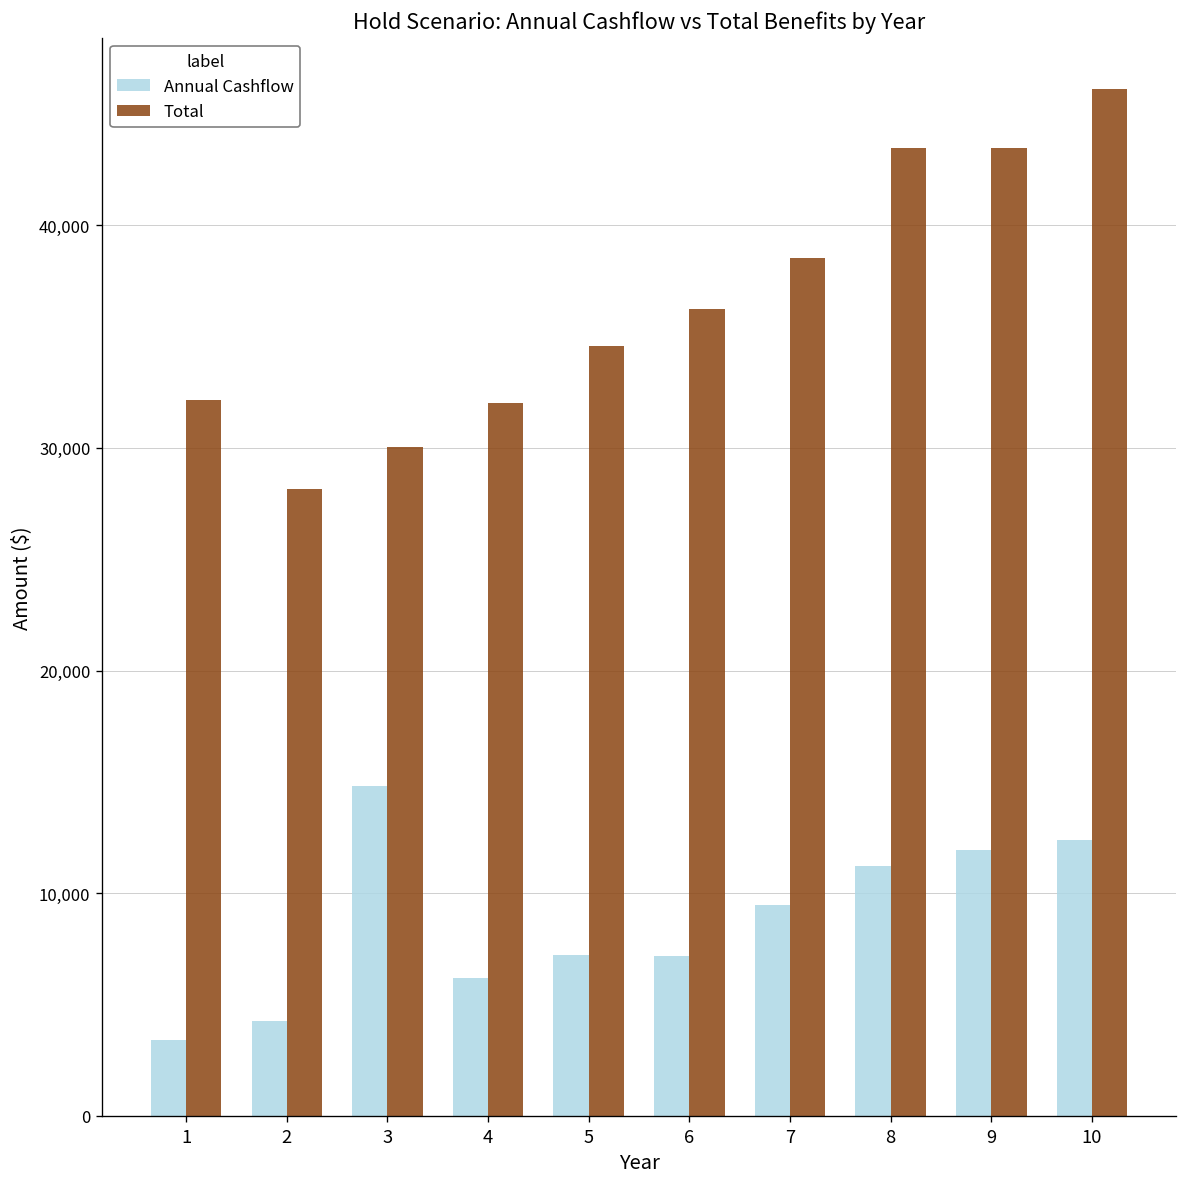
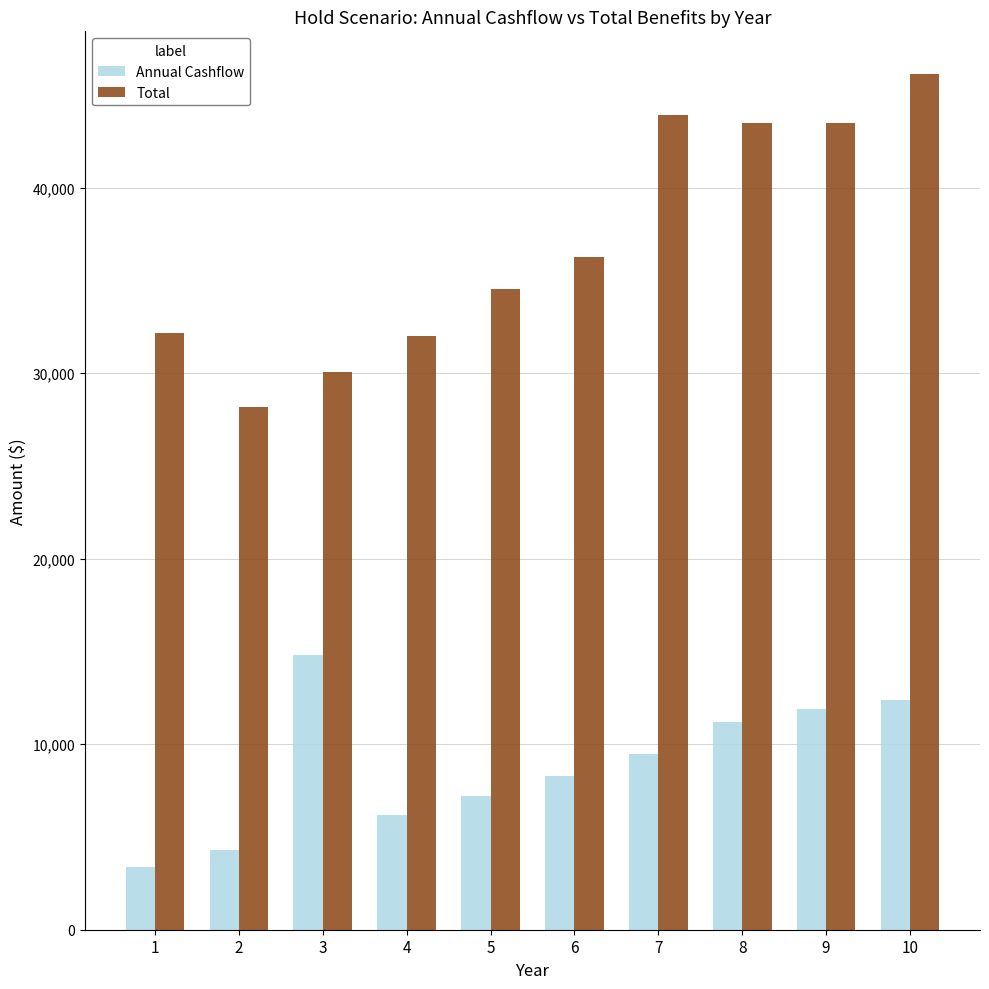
Annual Cashflow, 6: 7,200 -> 8,300
Total, 7: 38,500 -> 43,900
